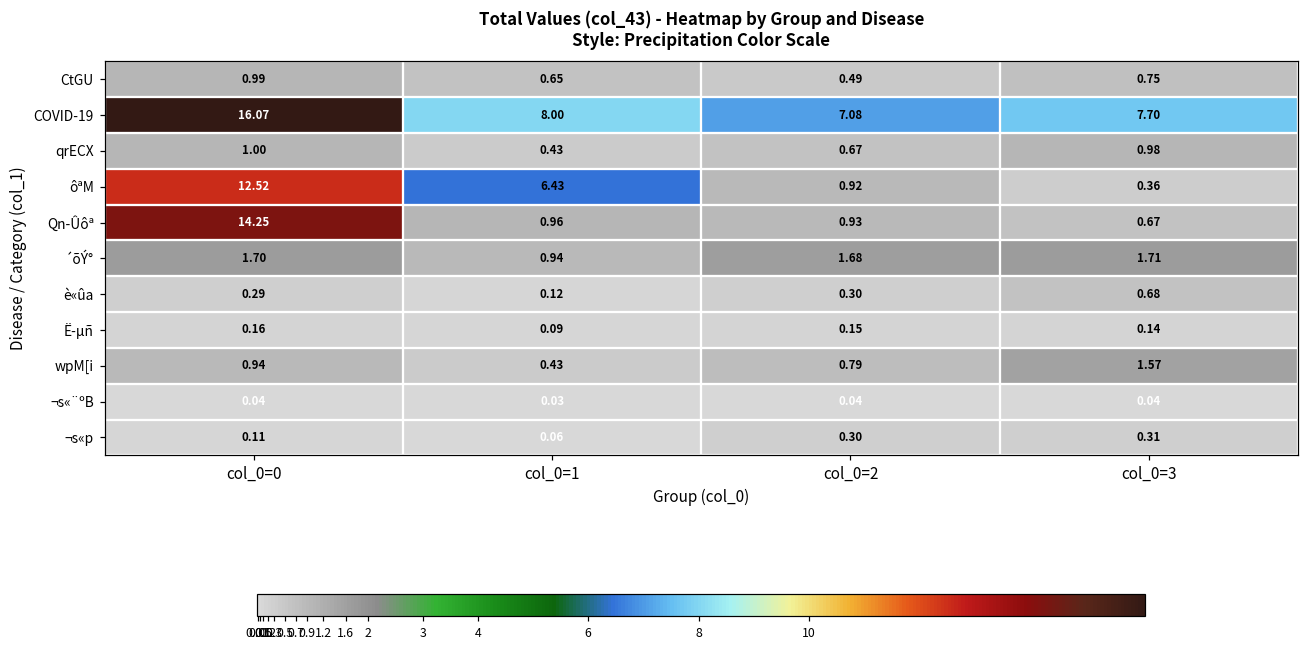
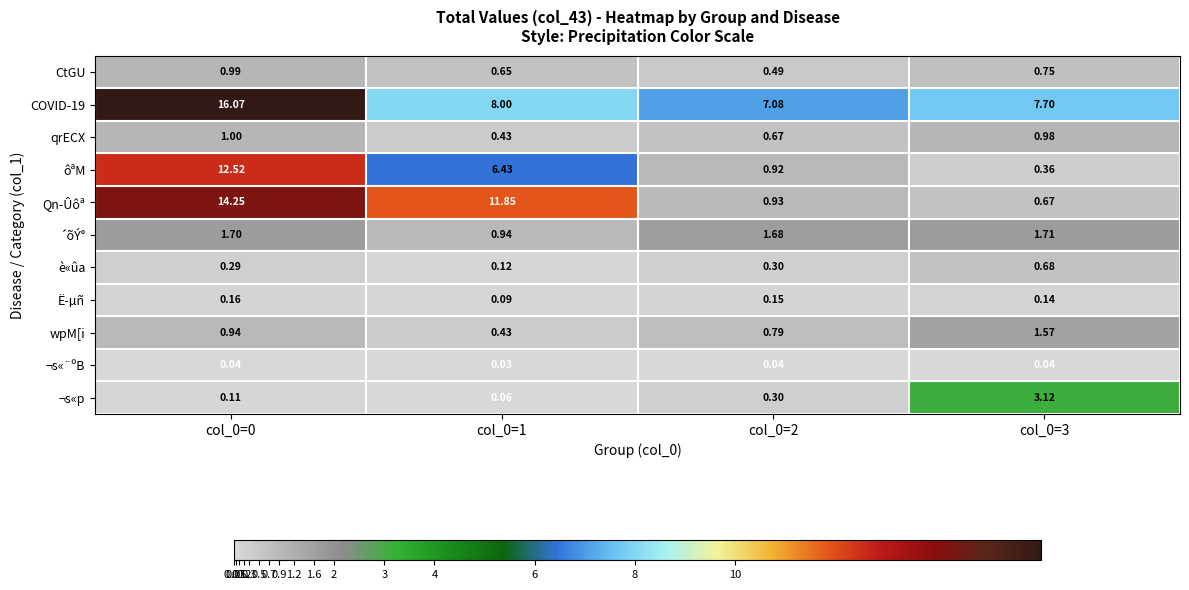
Qn-Ûôª, col_0=1: 0.96 -> 11.85
¬s«p, col_0=3: 0.31 -> 3.12
